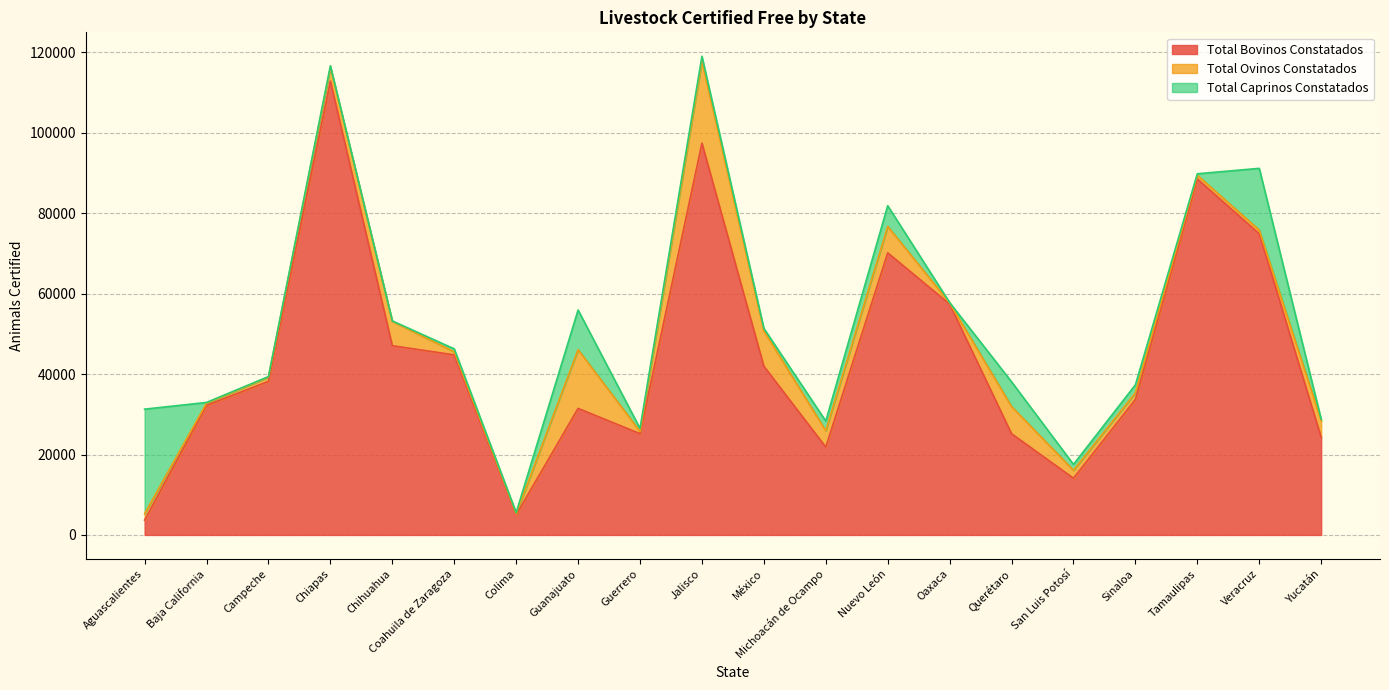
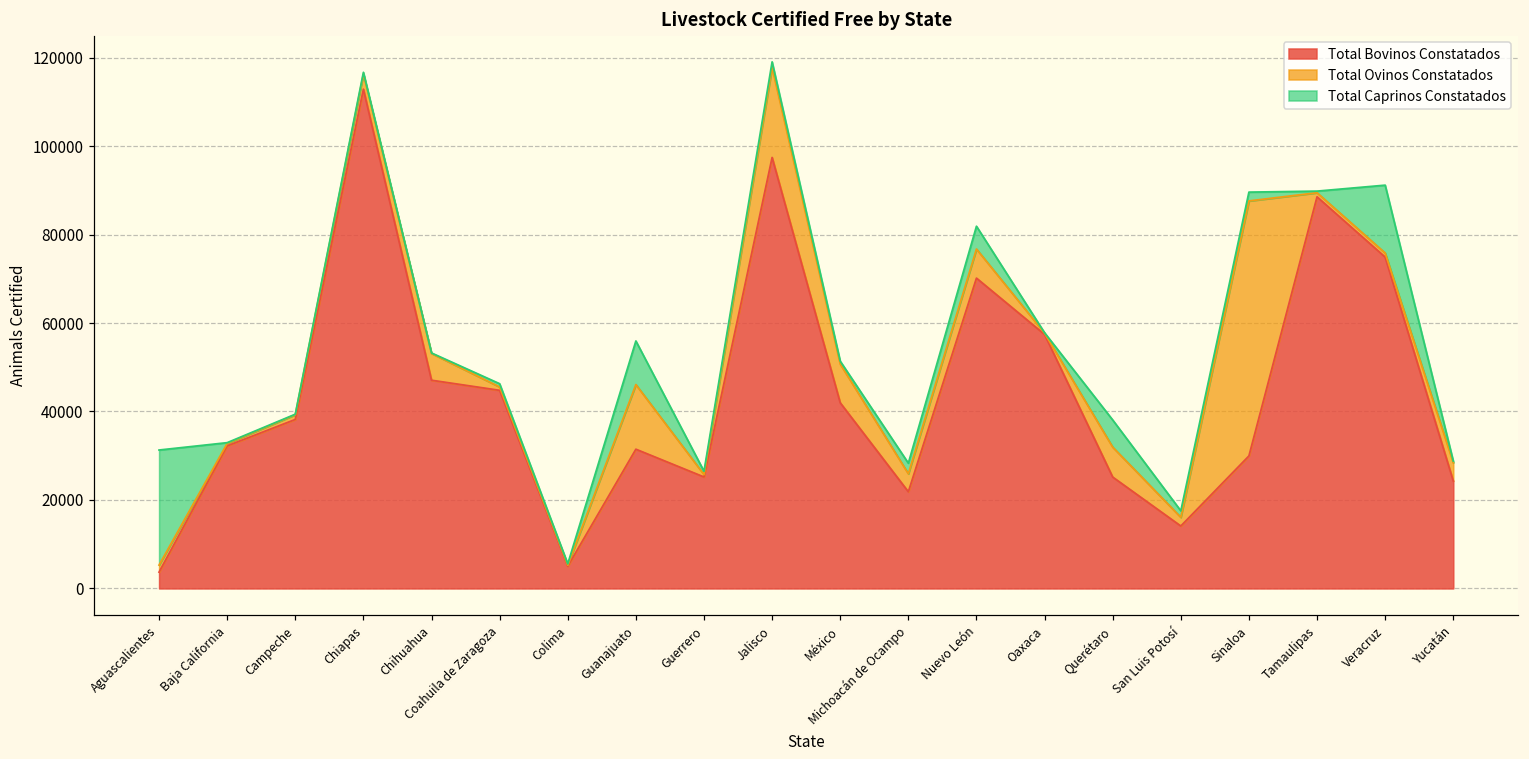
Total Bovinos Constatados, Sinaloa: 34000 -> 30000
Total Ovinos Constatados, Sinaloa: 2000 -> 58000
